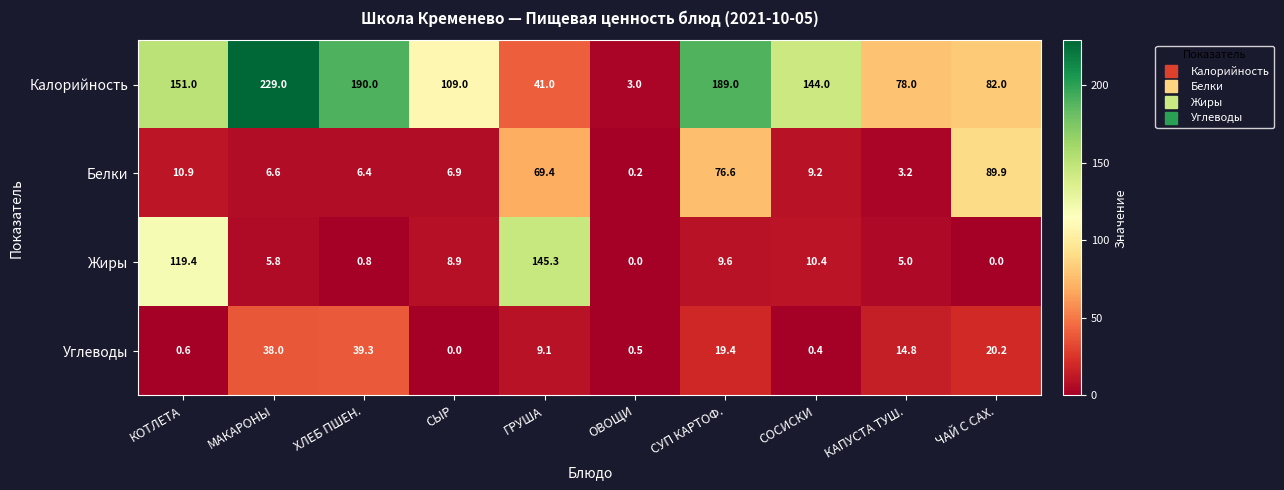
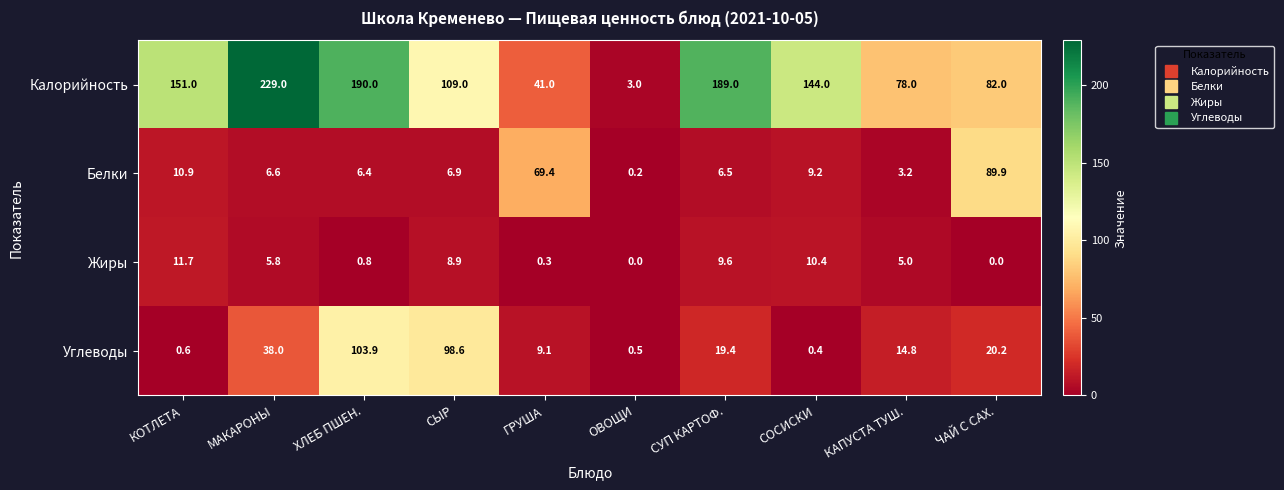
Белки, СУП КАРТОФ.: 76.6 -> 6.5
Жиры, КОТЛЕТА: 119.4 -> 11.7
Жиры, ГРУША: 145.3 -> 0.3
Углеводы, ХЛЕБ ПШЕН.: 39.3 -> 103.9
Углеводы, СЫР: 0.0 -> 98.6
